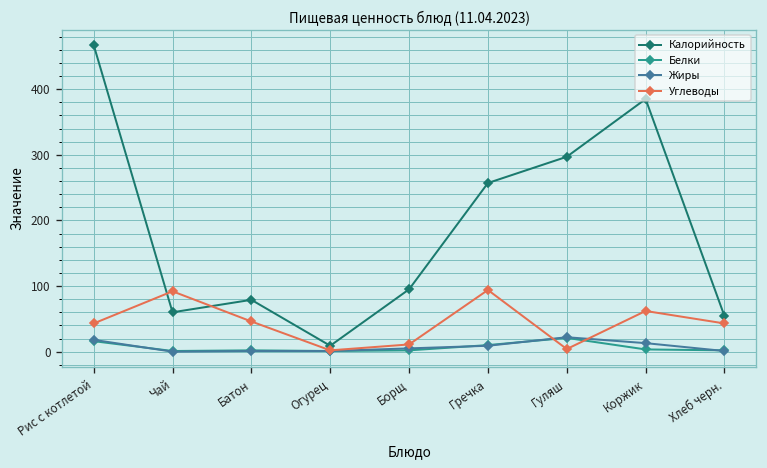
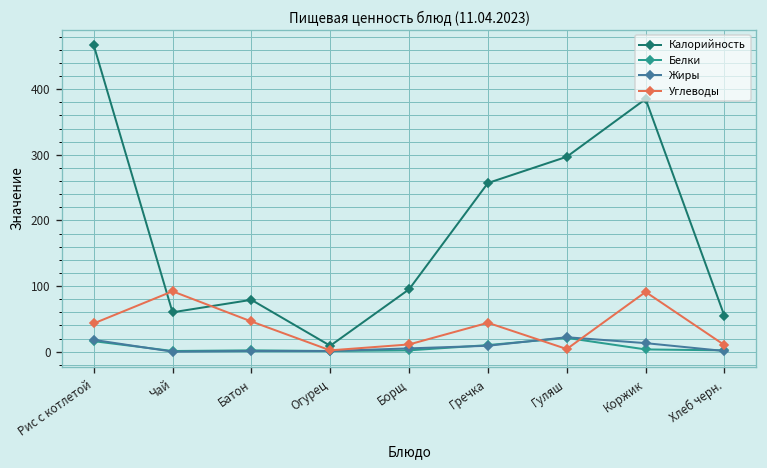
Углеводы, Гречка: 90 -> 40
Углеводы, Коржик: 60 -> 90
Углеводы, Хлеб черн.: 40 -> 10
